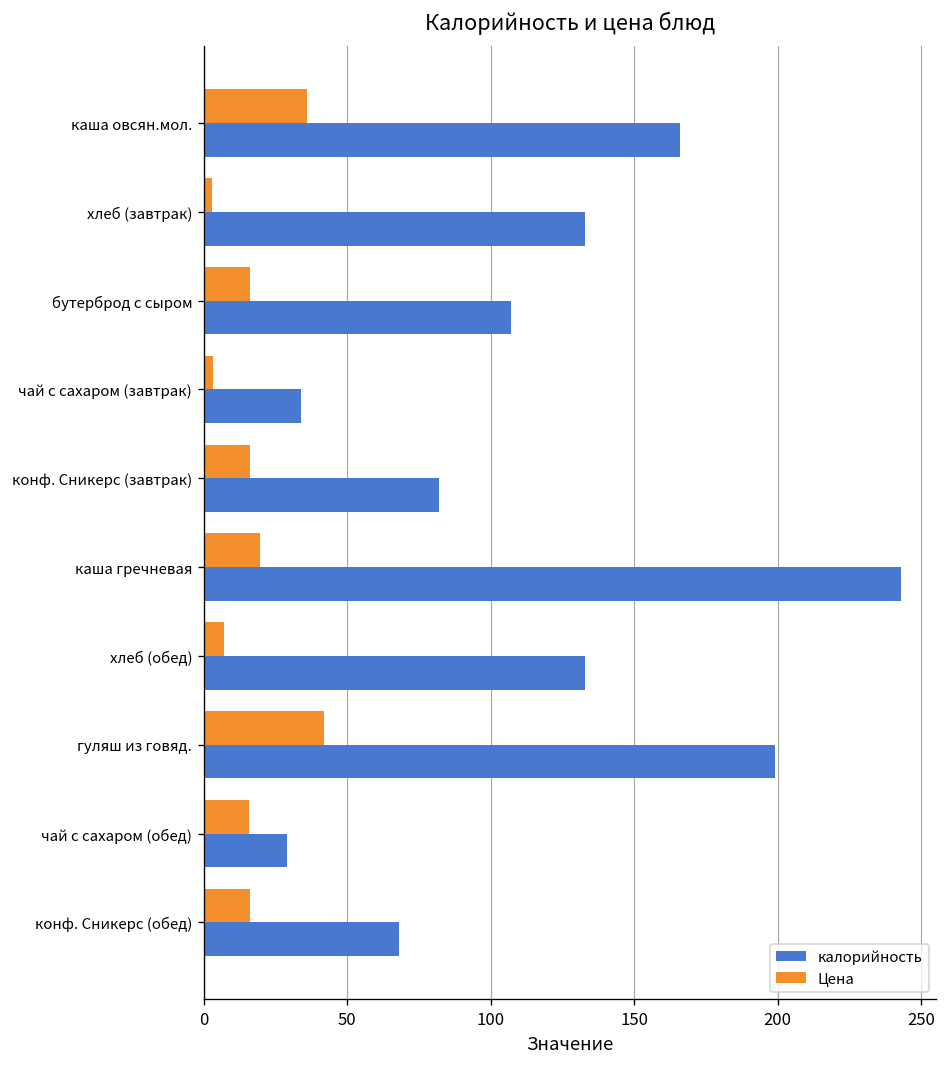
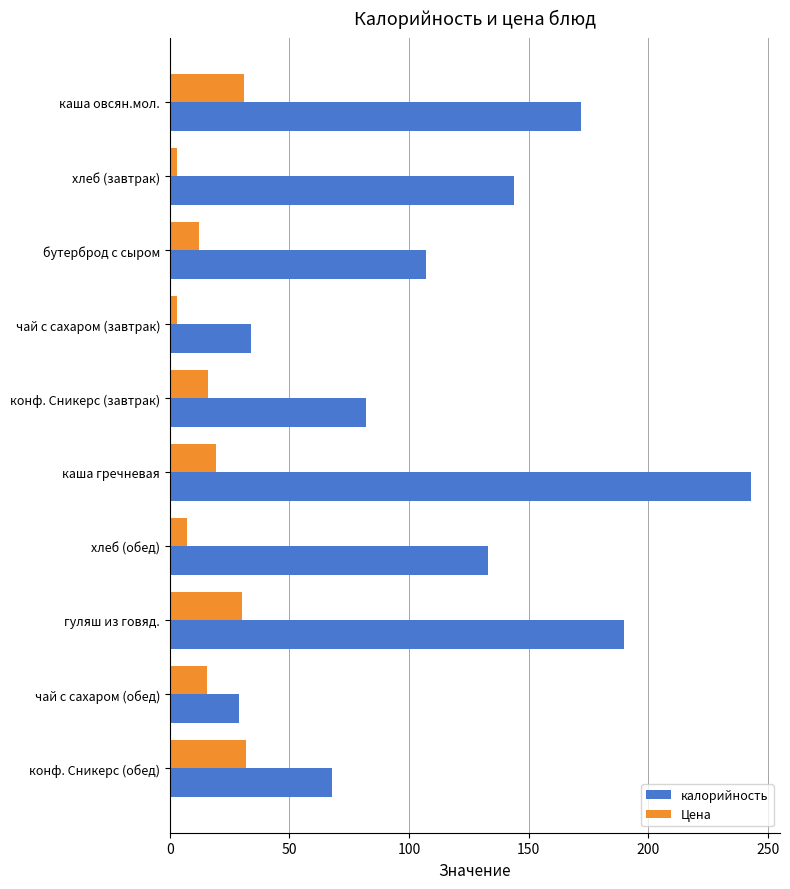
Цена, каша овсян.мол.: 36 -> 31
калорийность, каша овсян.мол.: 166 -> 172
калорийность, хлеб (завтрак): 133 -> 144
Цена, бутерброд с сыром: 16 -> 12
Цена, гуляш из говяд.: 42 -> 30
калорийность, гуляш из говяд.: 199 -> 190
Цена, конф. Сникерс (обед): 16 -> 32
